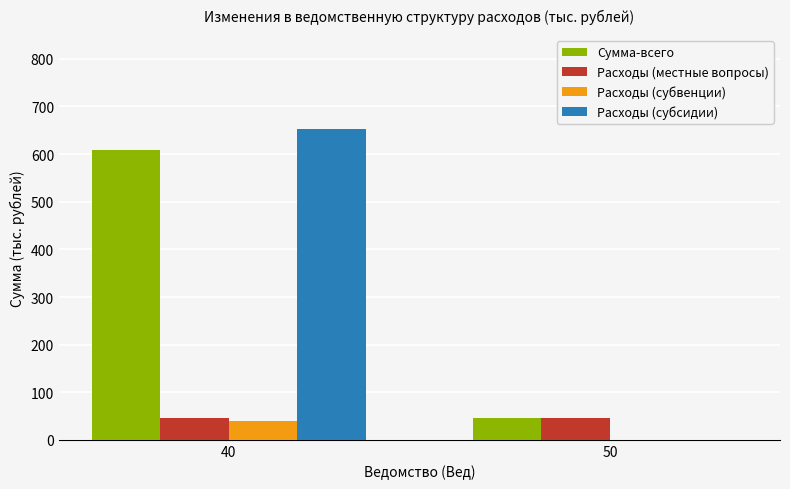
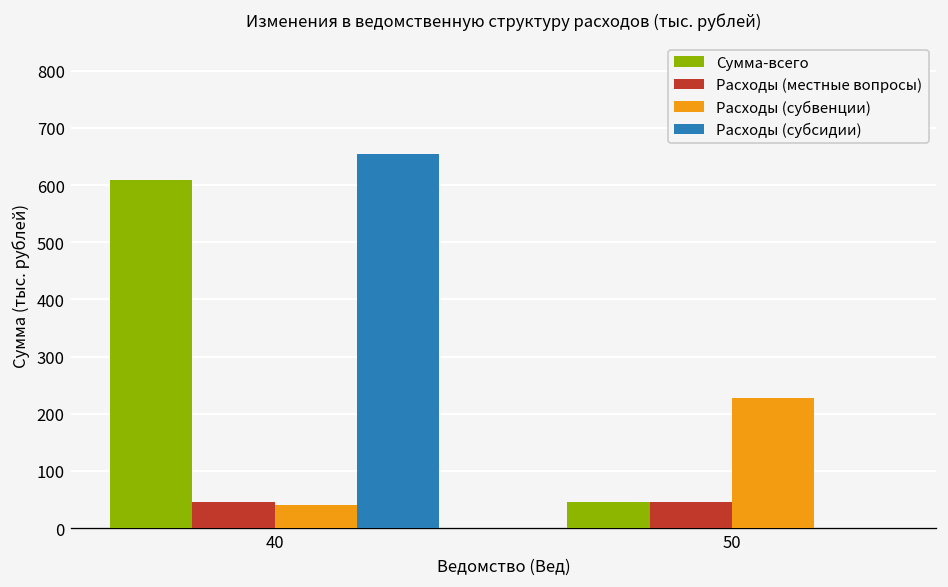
Расходы (субвенции), 50: 0 -> 230
